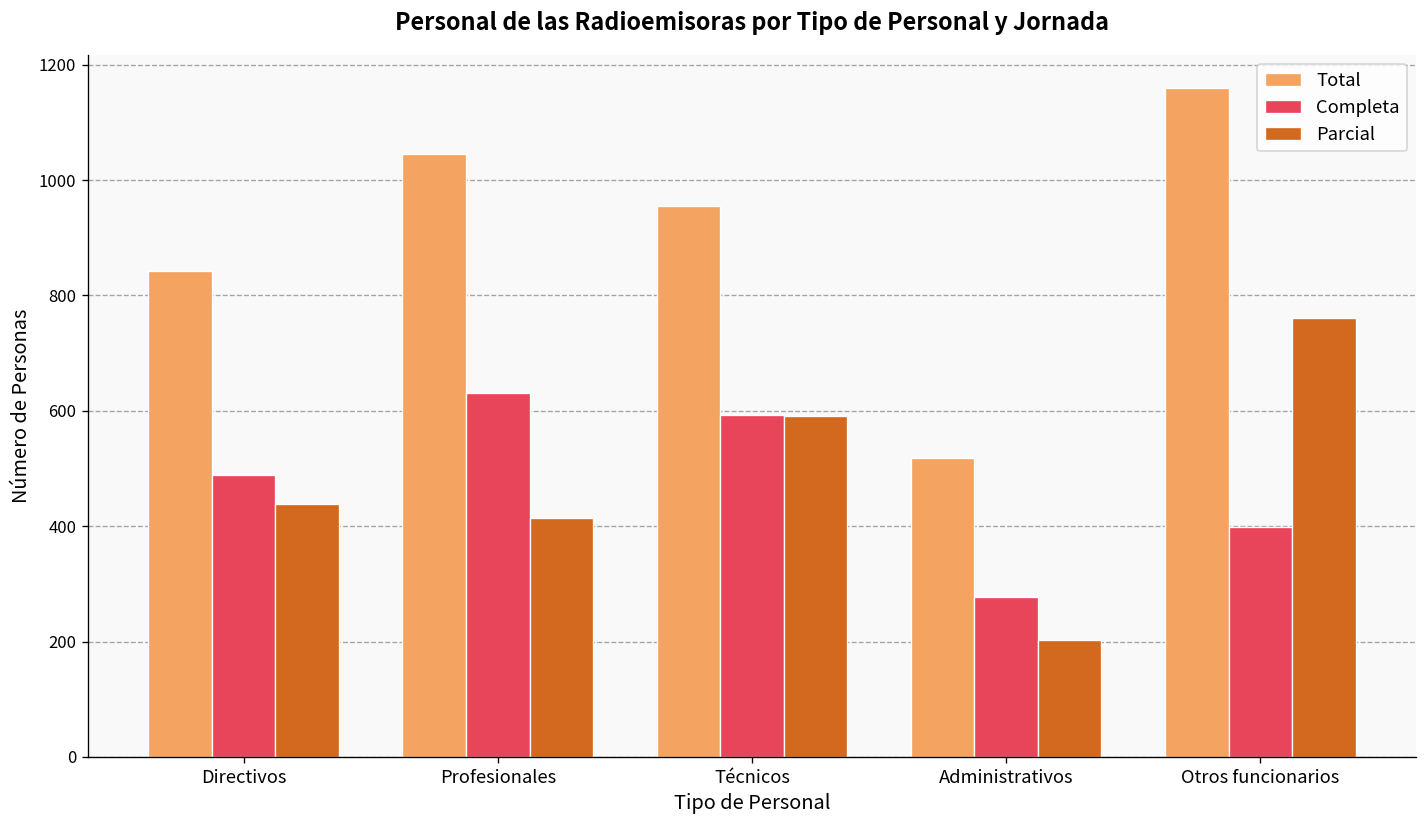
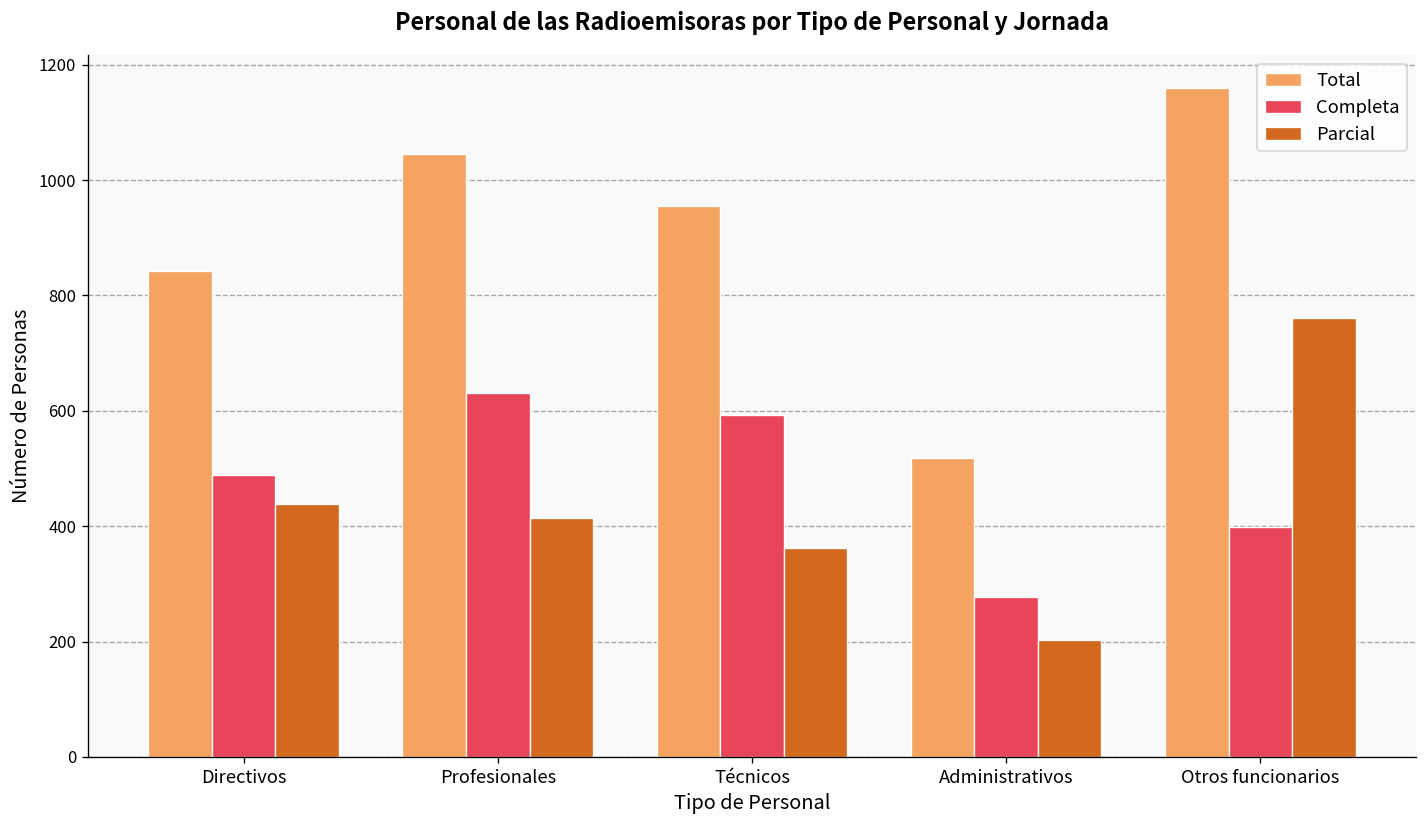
Parcial, Técnicos: 590 -> 360
